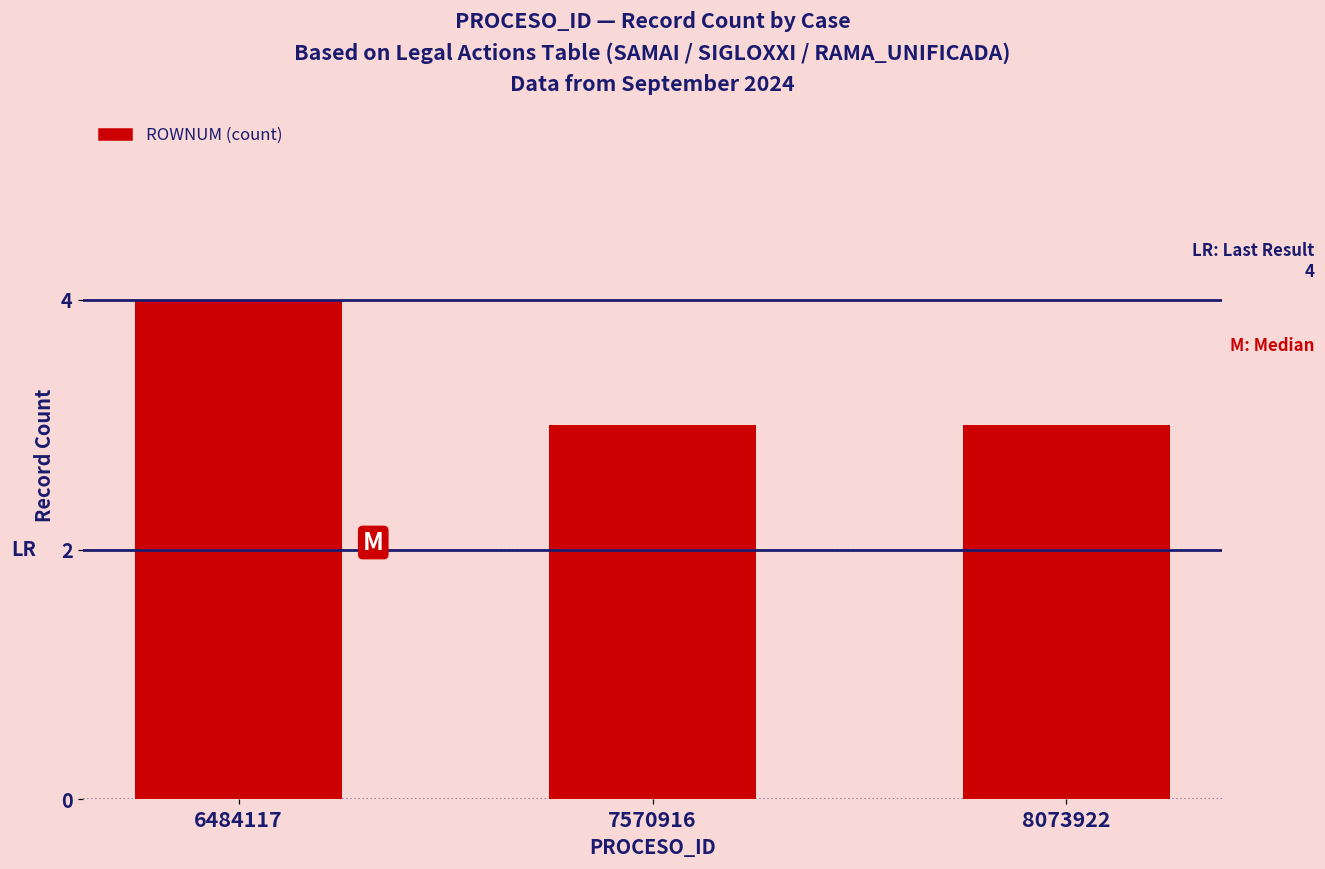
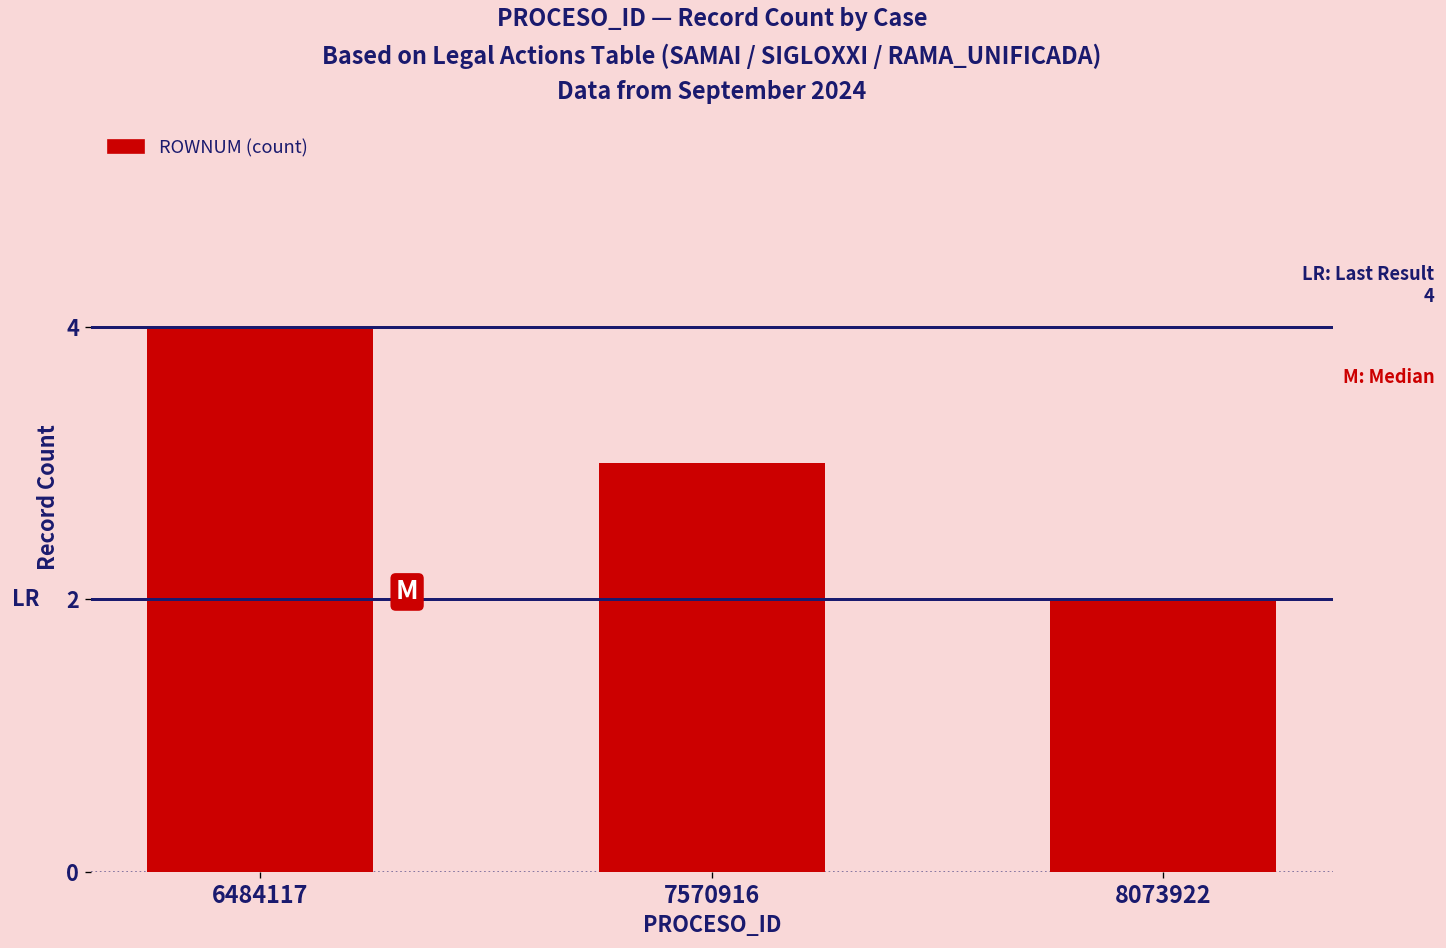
8073922: 3 -> 2
